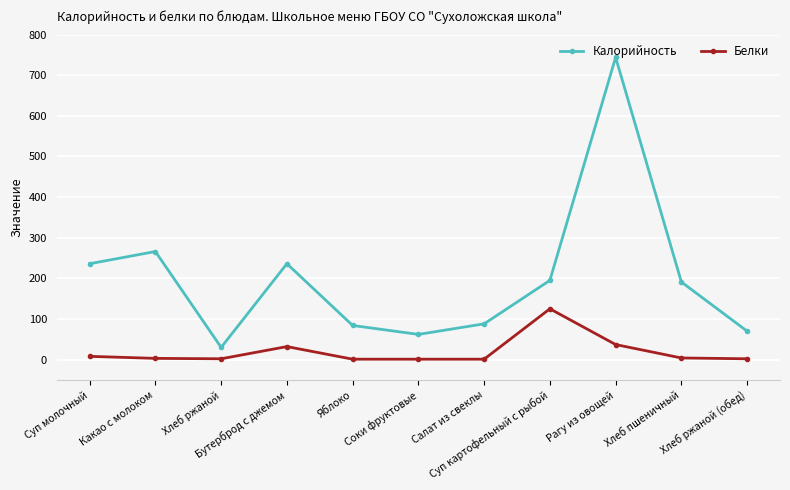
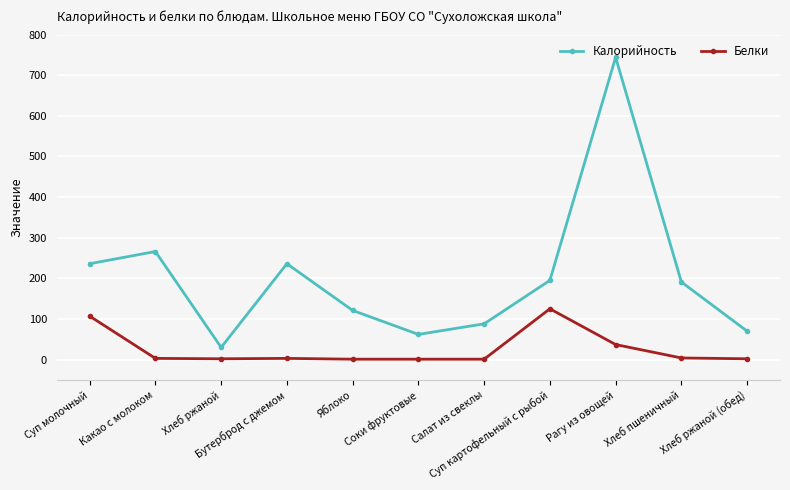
Белки, Суп молочный: 10 -> 110
Белки, Бутерброд с джемом: 30 -> 0
Калорийность, Яблоко: 80 -> 120
